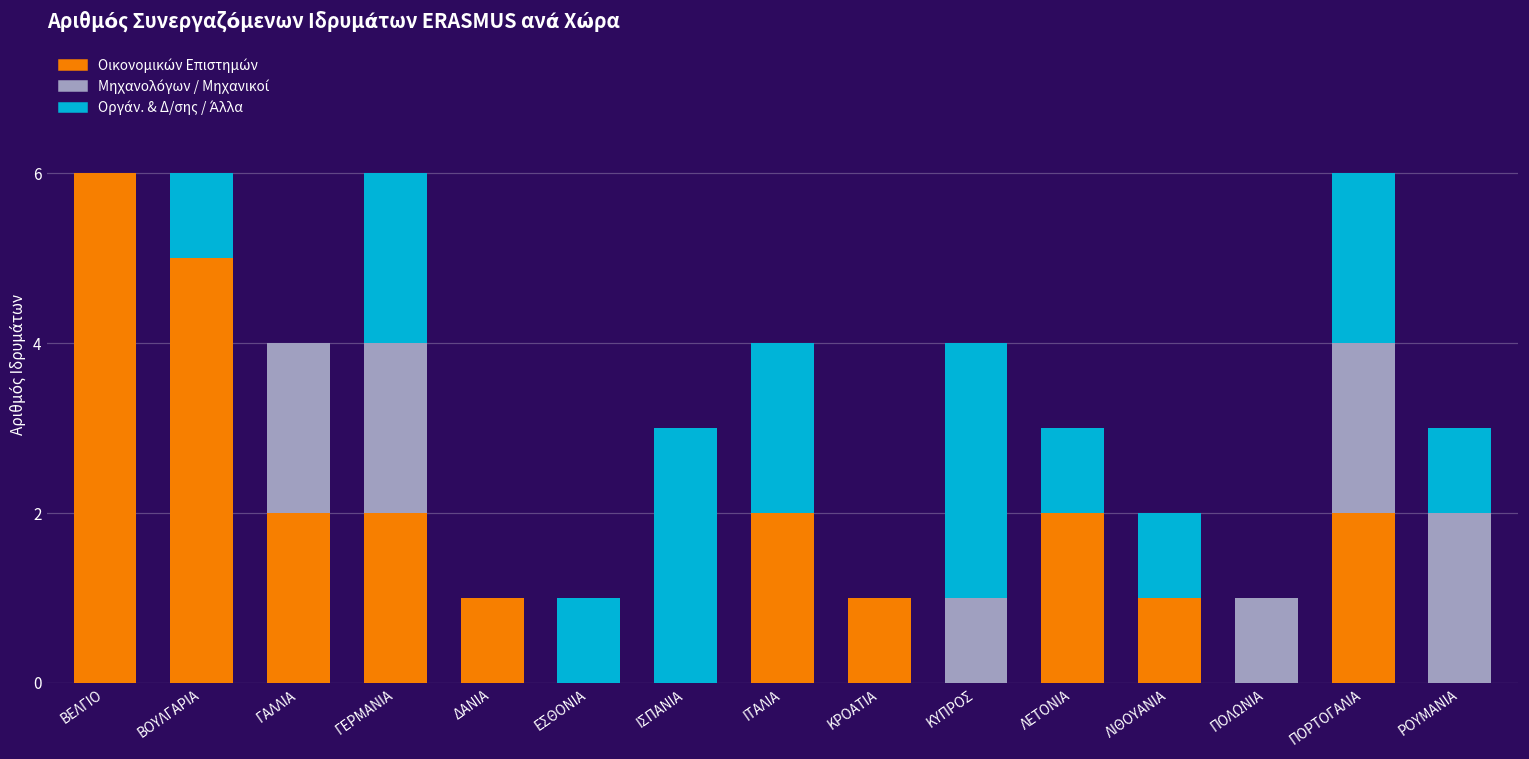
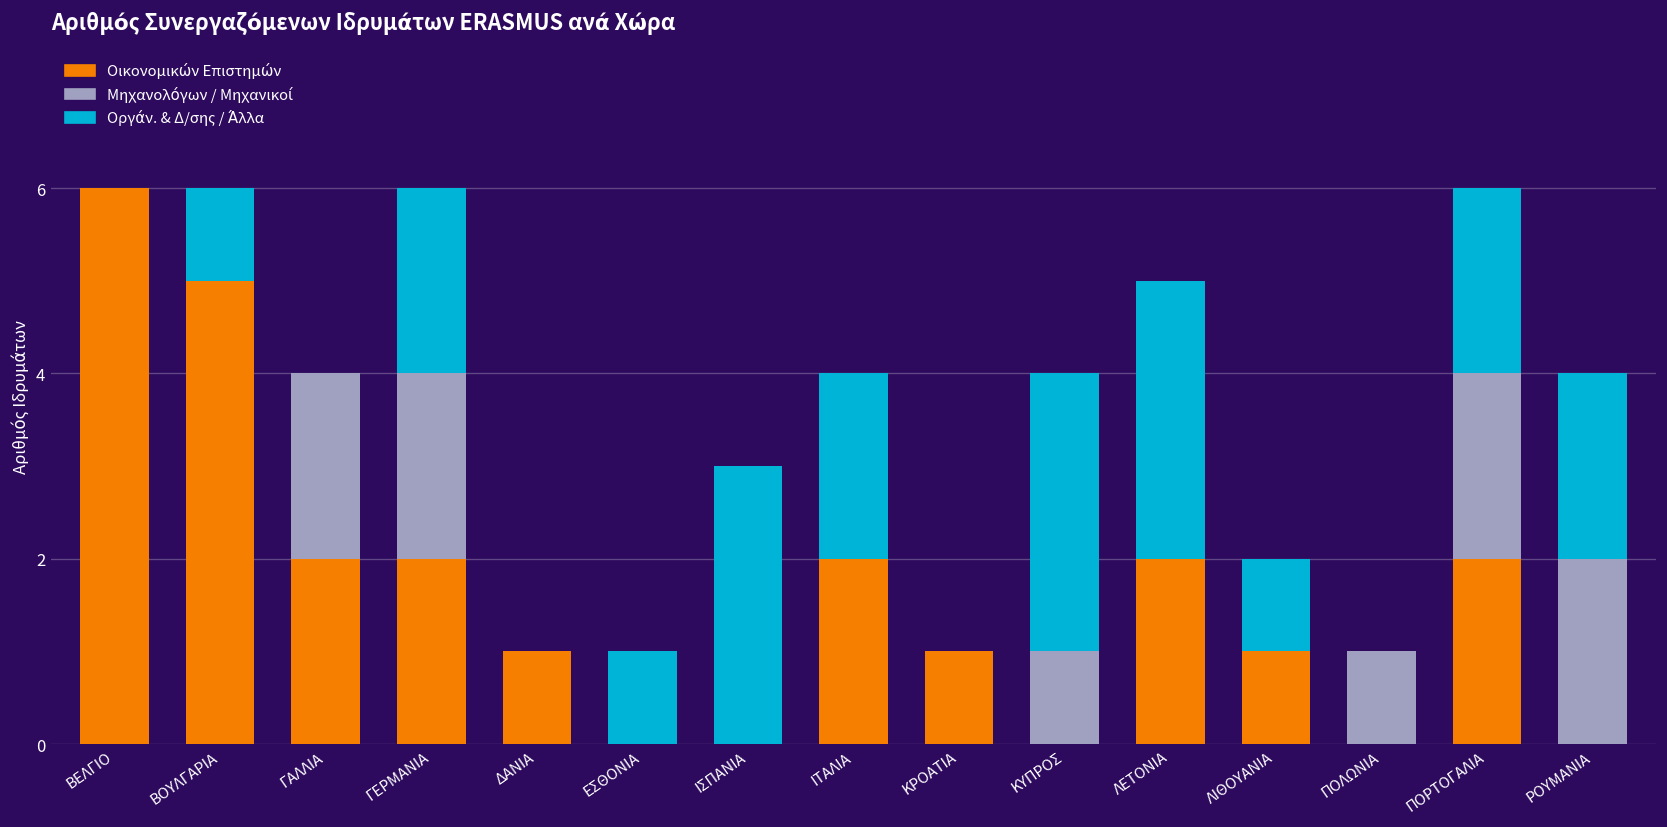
Οργάν. & Δ/σης / Άλλα, ΛΕΤΟΝΙΑ: 1 -> 3
Οργάν. & Δ/σης / Άλλα, ΡΟΥΜΑΝΙΑ: 1 -> 2
